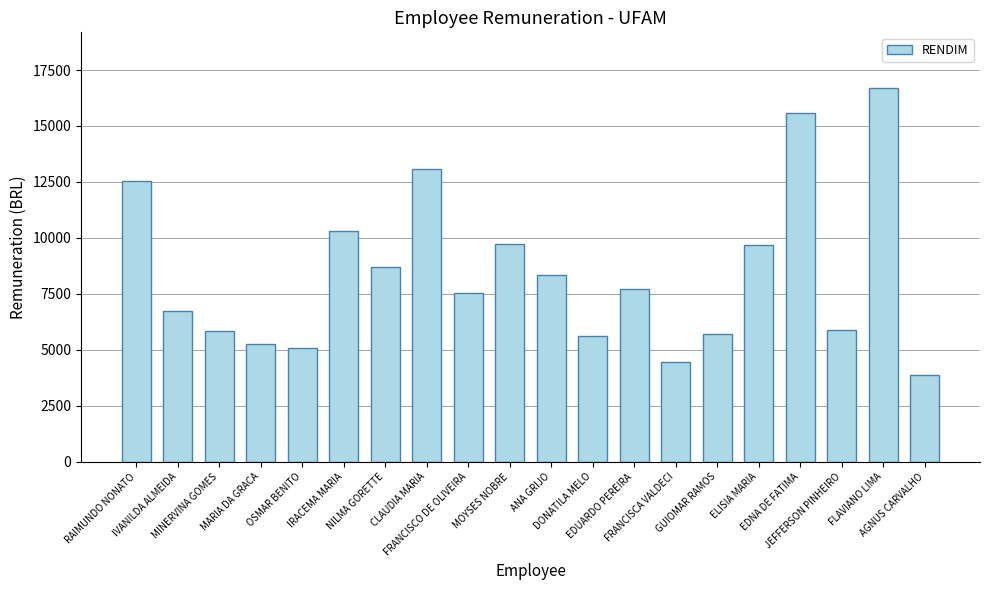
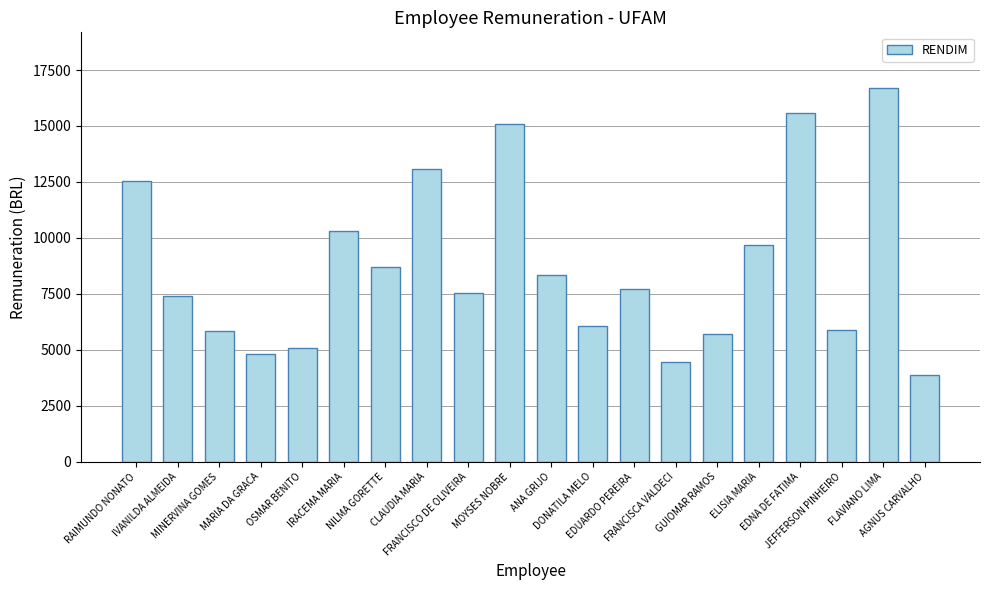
IVANILDA ALMEIDA: 6800 -> 7400
MARIA DA GRACA: 5300 -> 4800
MOYSES NOBRE: 9700 -> 15100
DONATILA MELO: 5600 -> 6100
